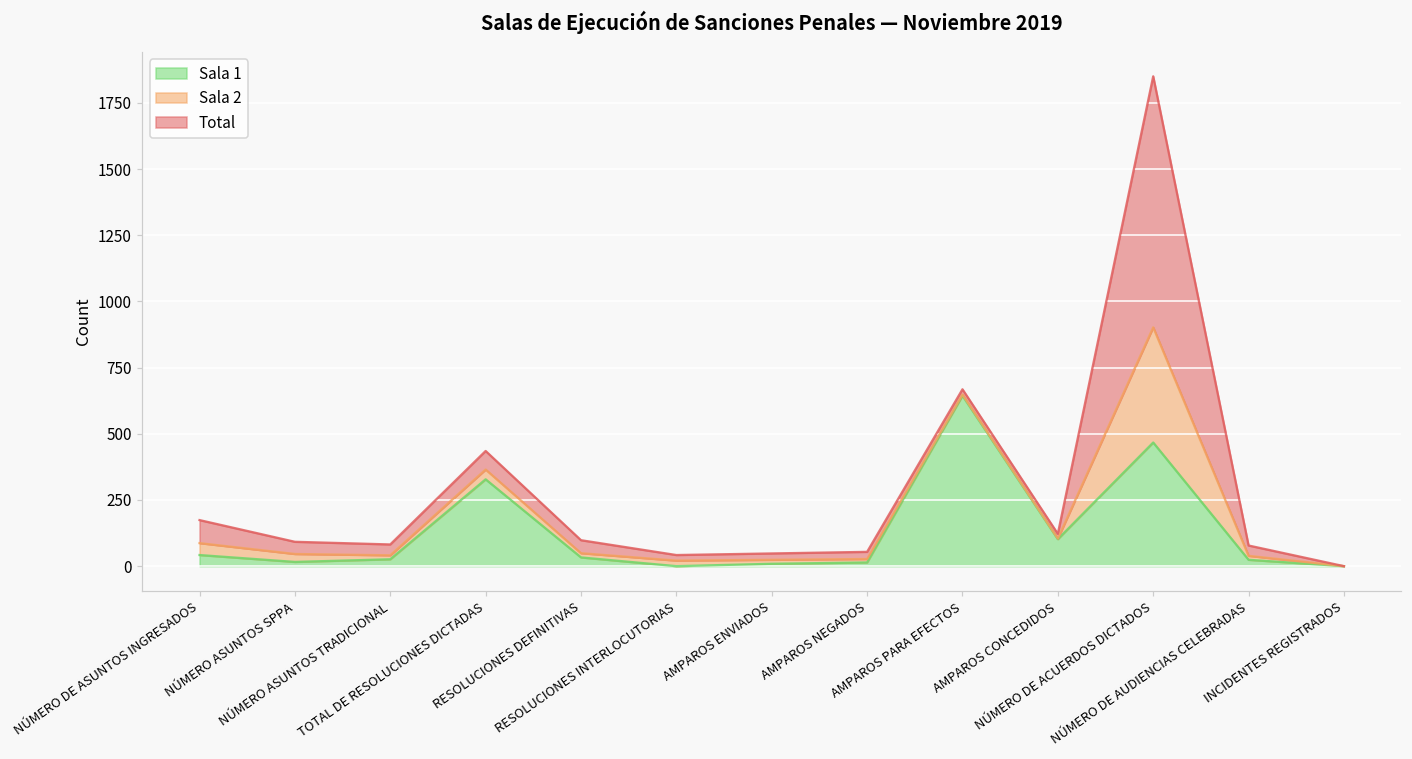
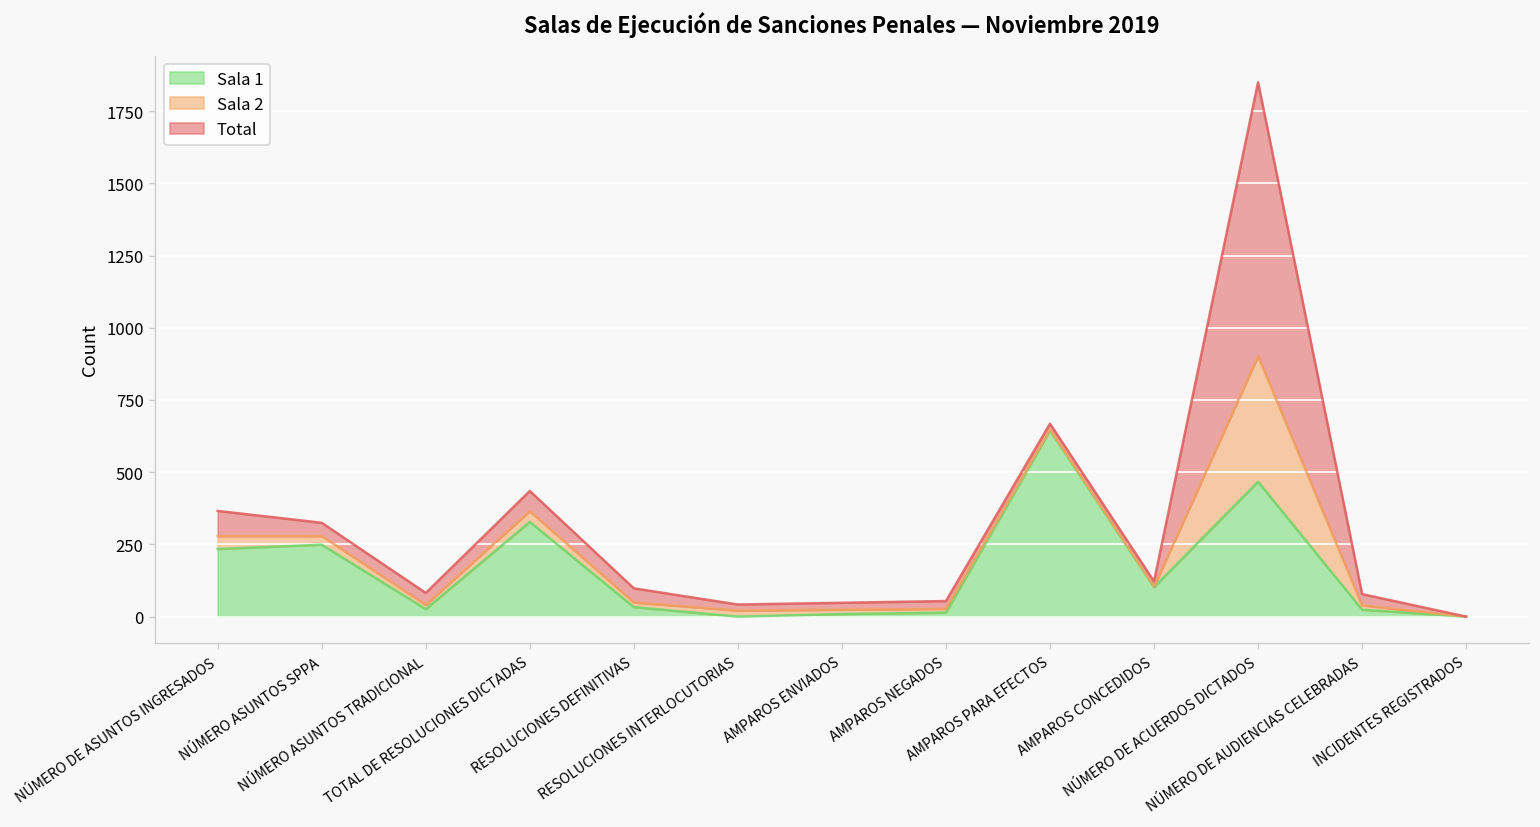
Sala 1, NÚMERO DE ASUNTOS INGRESADOS: 40 -> 230
Sala 1, NÚMERO ASUNTOS SPPA: 20 -> 250
